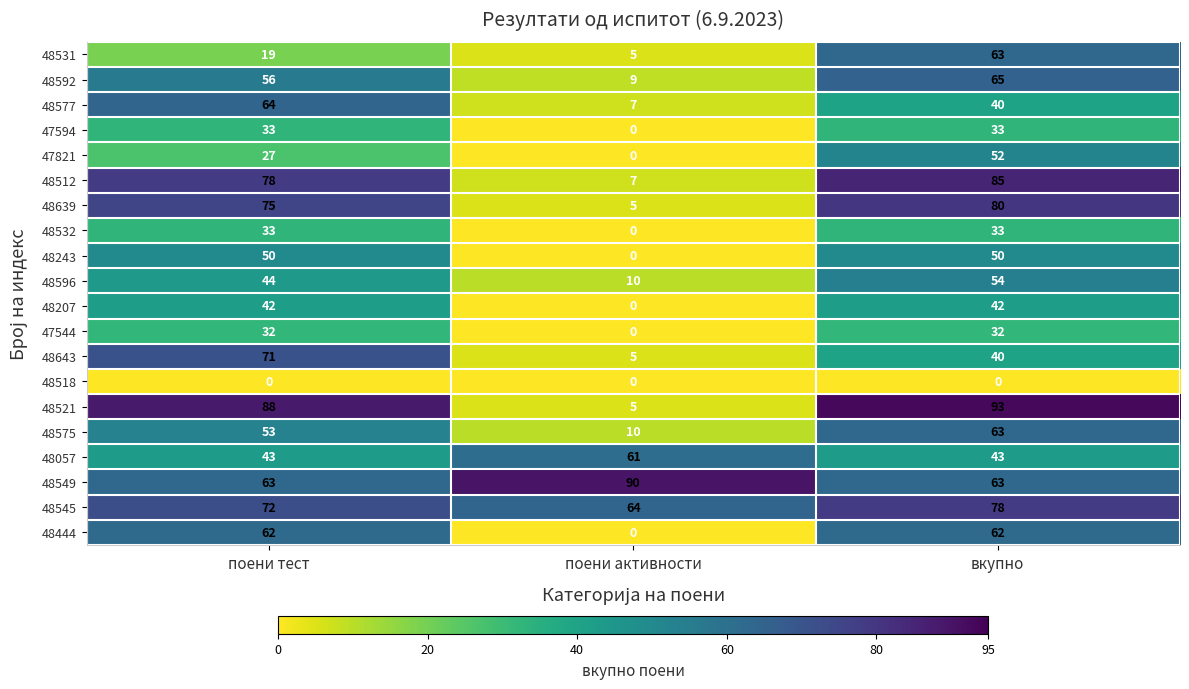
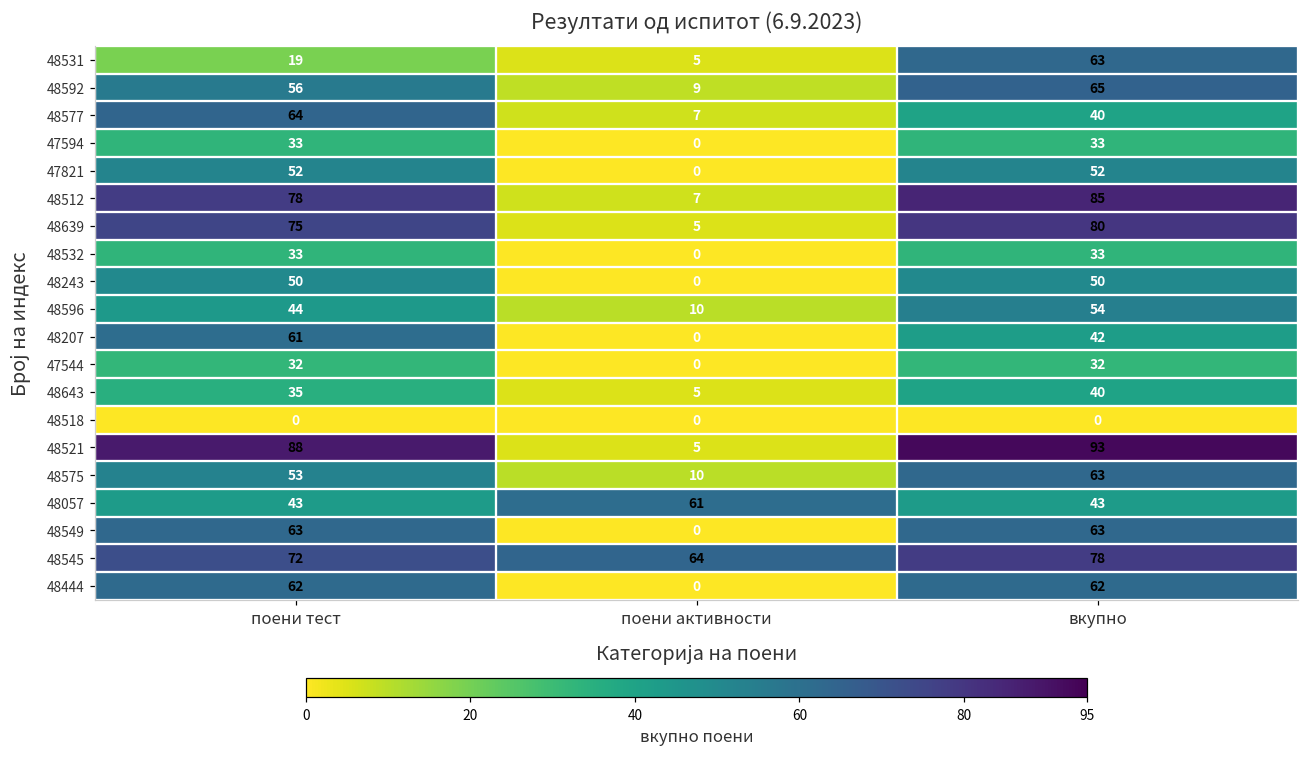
47821, поени тест: 27 -> 52
48207, поени тест: 42 -> 61
48643, поени тест: 71 -> 35
48549, поени активности: 90 -> 0
